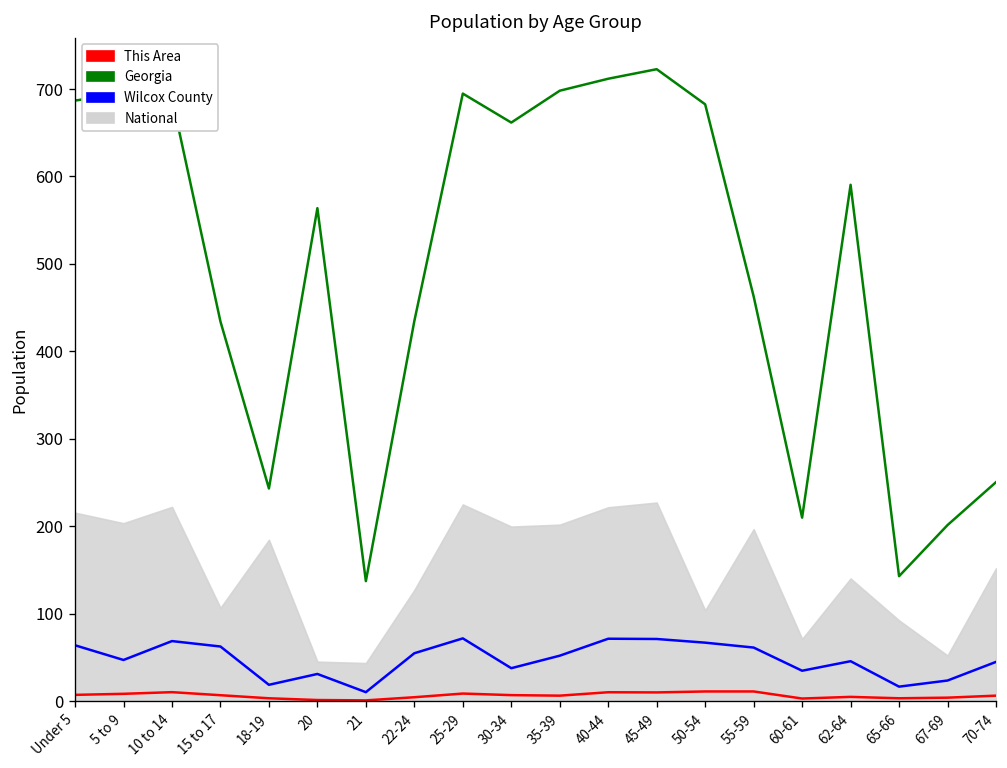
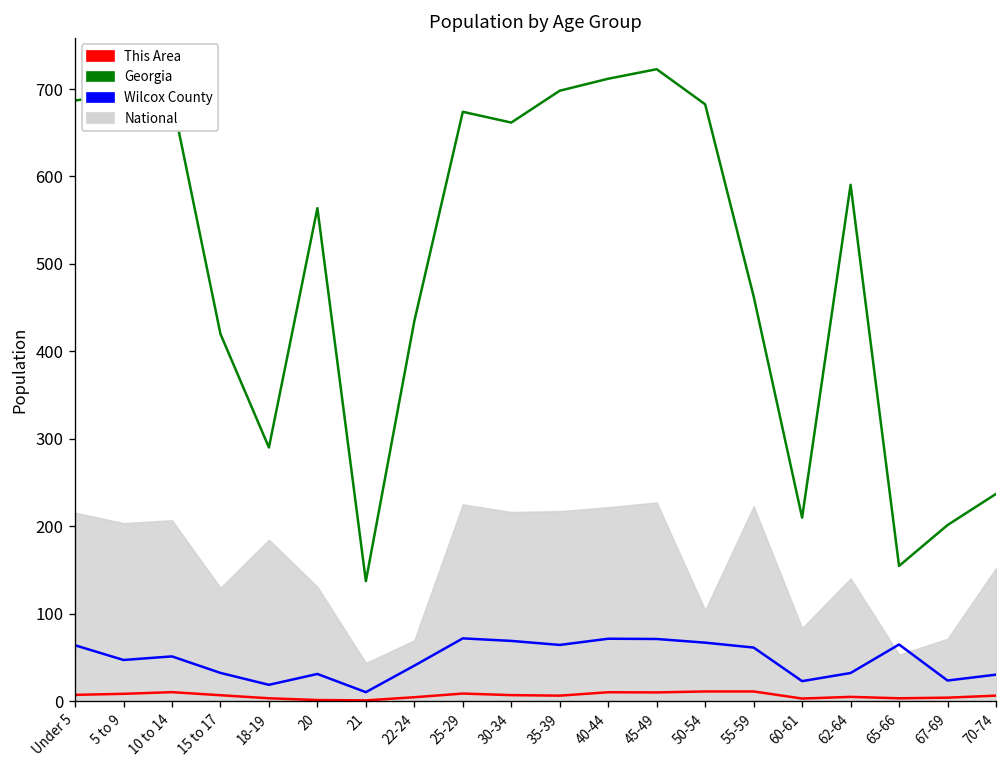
National, 10 to 14: 220 -> 210
Wilcox County, 10 to 14: 70 -> 50
Georgia, 15 to 17: 430 -> 420
National, 15 to 17: 110 -> 130
Wilcox County, 15 to 17: 60 -> 30
Georgia, 18-19: 240 -> 290
National, 20: 50 -> 130
National, 22-24: 130 -> 70
Wilcox County, 22-24: 50 -> 40
Georgia, 25-29: 690 -> 670
National, 30-34: 200 -> 220
Wilcox County, 30-34: 40 -> 70
National, 35-39: 200 -> 220
Wilcox County, 35-39: 50 -> 60
National, 55-59: 200 -> 220
National, 60-61: 70 -> 80
Wilcox County, 60-61: 30 -> 20
Wilcox County, 62-64: 50 -> 30
Georgia, 65-66: 140 -> 150
National, 65-66: 90 -> 50
Wilcox County, 65-66: 20 -> 60
National, 67-69: 50 -> 70
Georgia, 70-74: 250 -> 240
Wilcox County, 70-74: 40 -> 30
